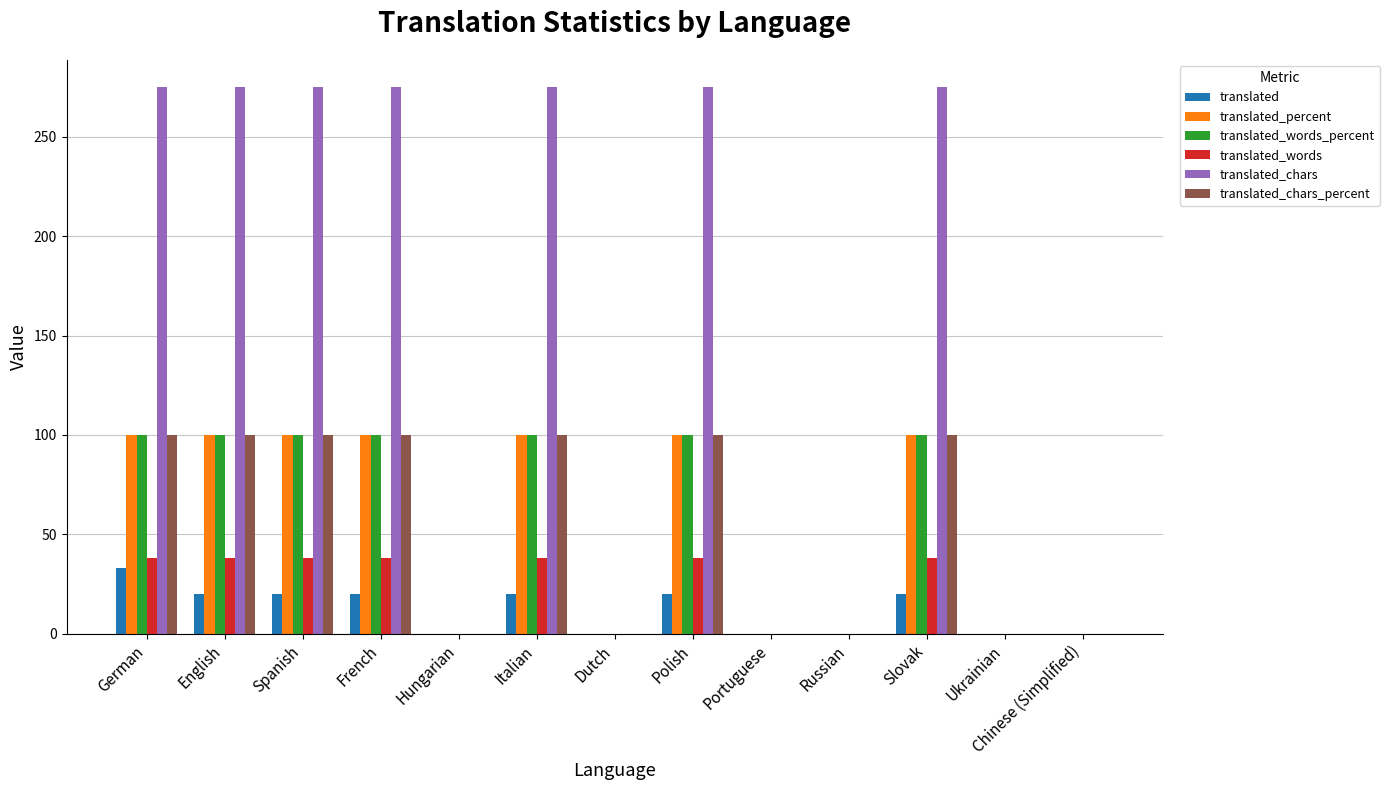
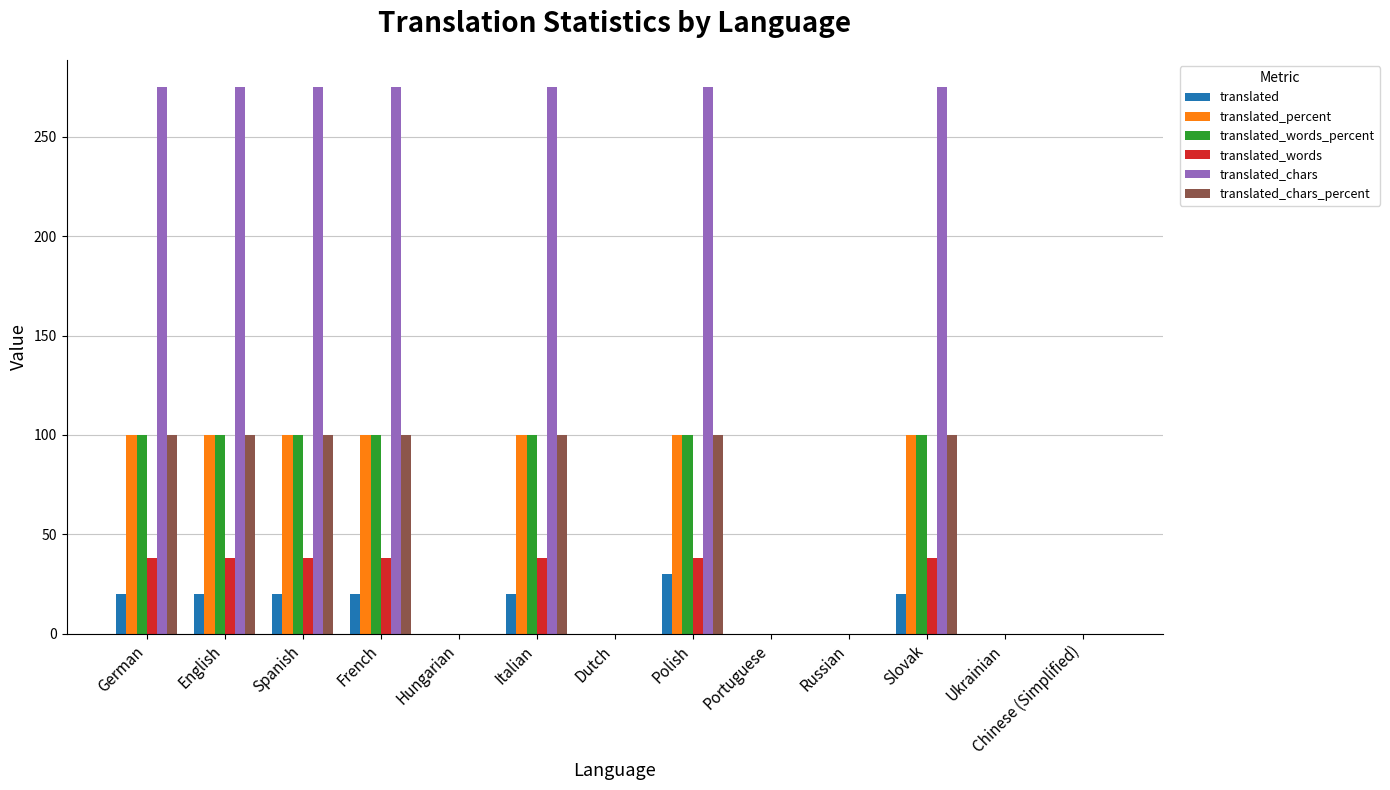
translated, German: 33 -> 20
translated, Polish: 20 -> 30
